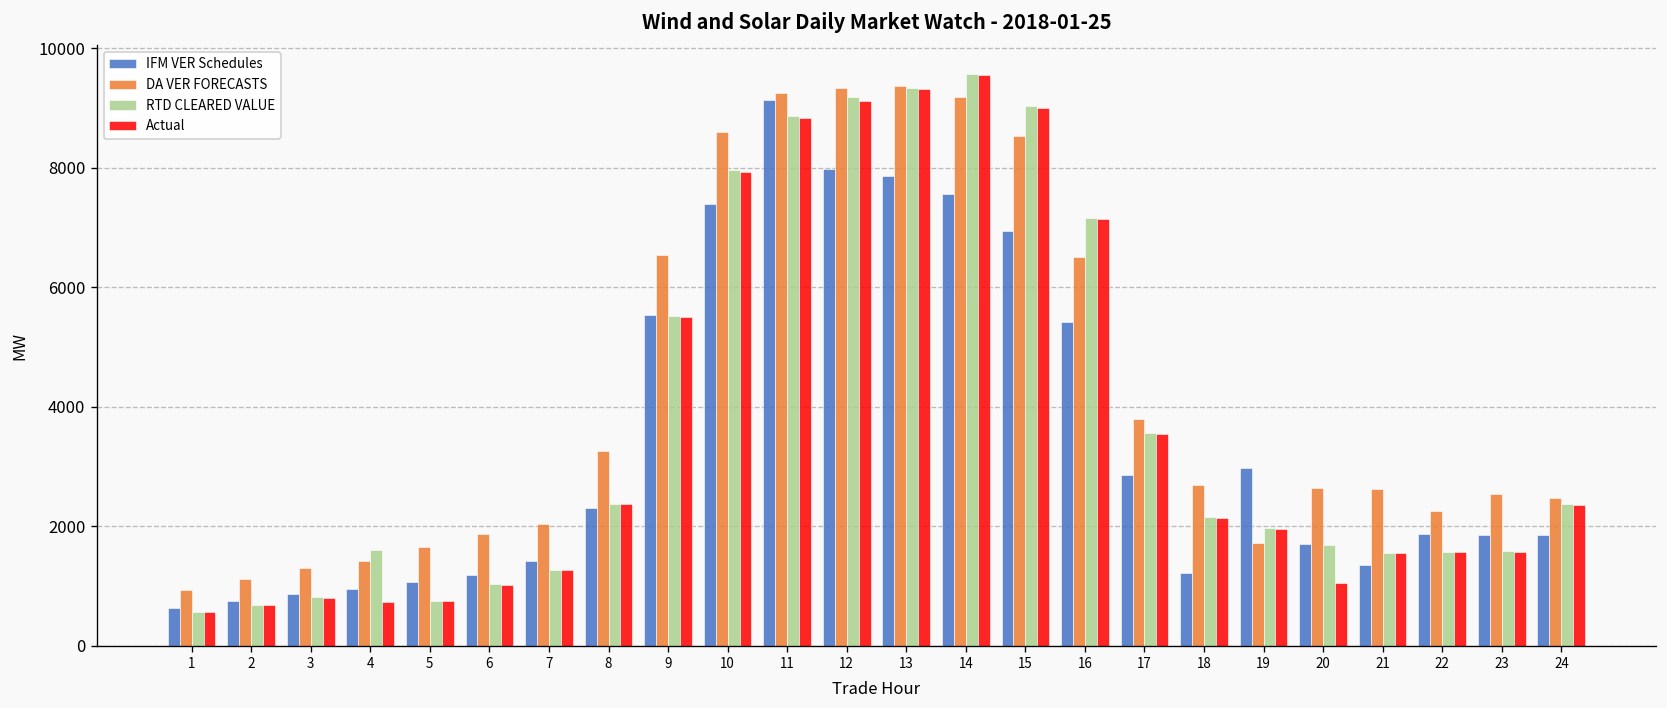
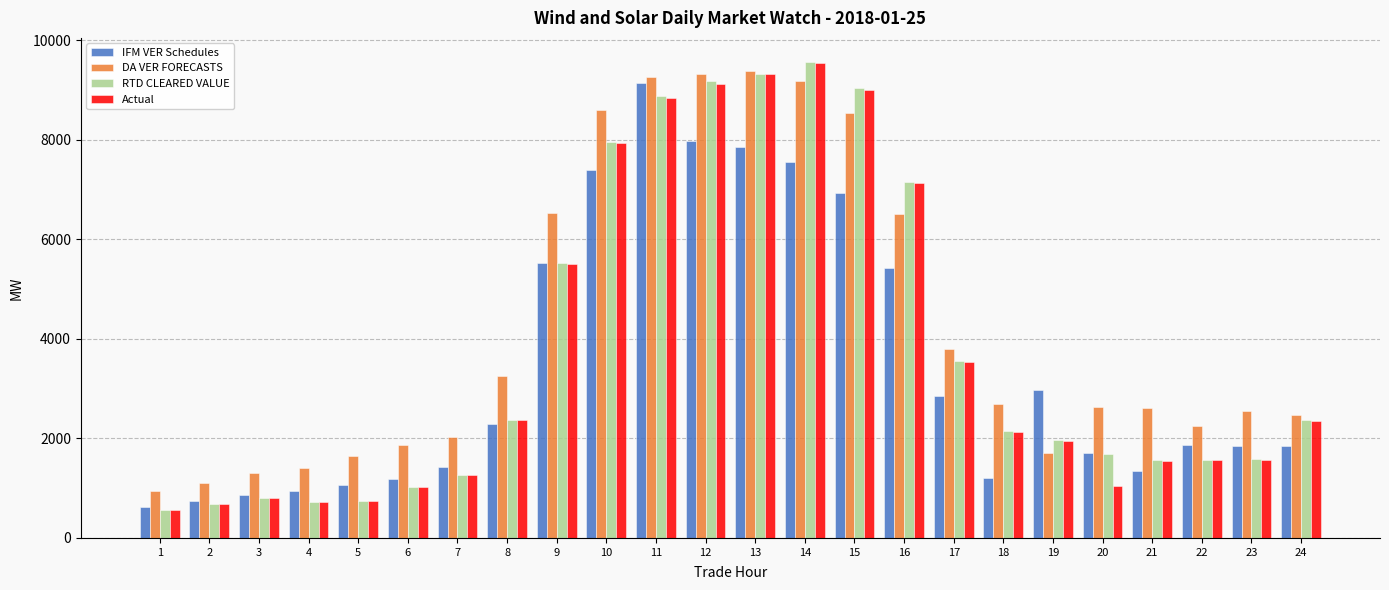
RTD CLEARED VALUE, 4: 1600 -> 700
